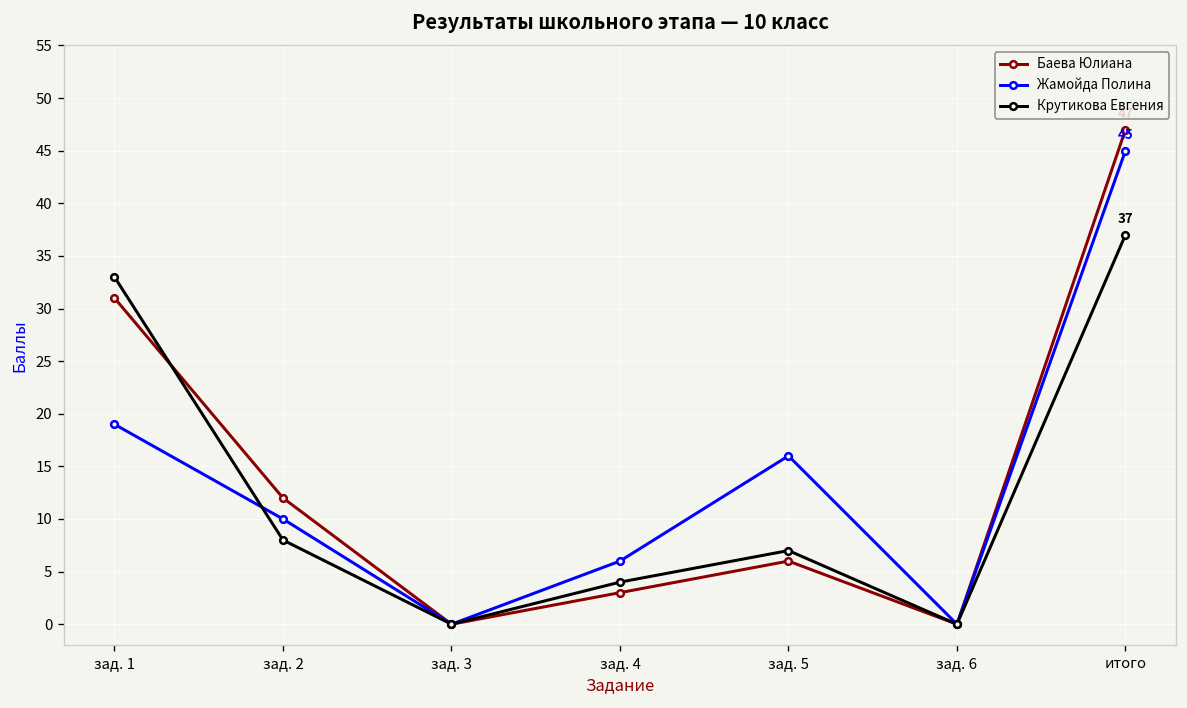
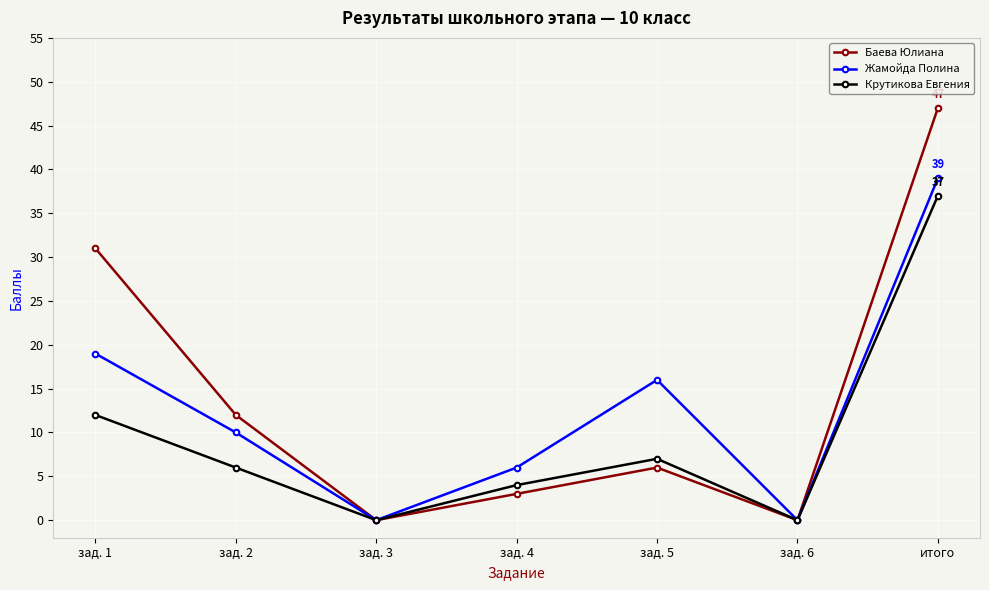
Крутикова Евгения, зад. 1: 33 -> 12
Крутикова Евгения, зад. 2: 8 -> 6
Жамойда Полина, итого: 45 -> 39
